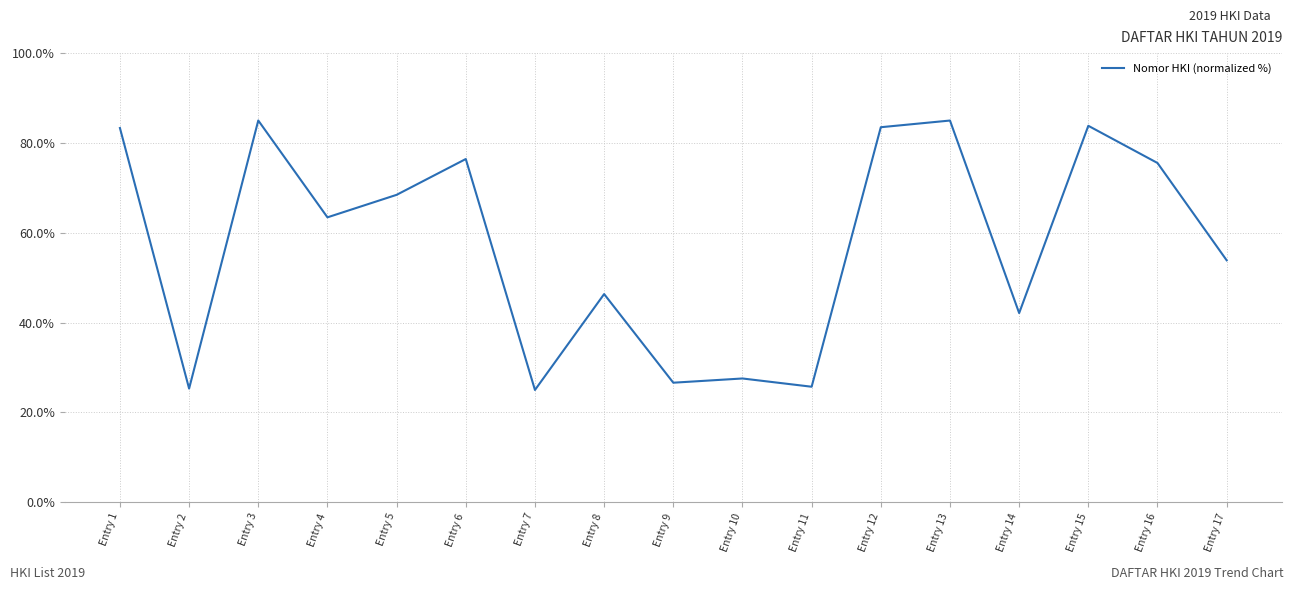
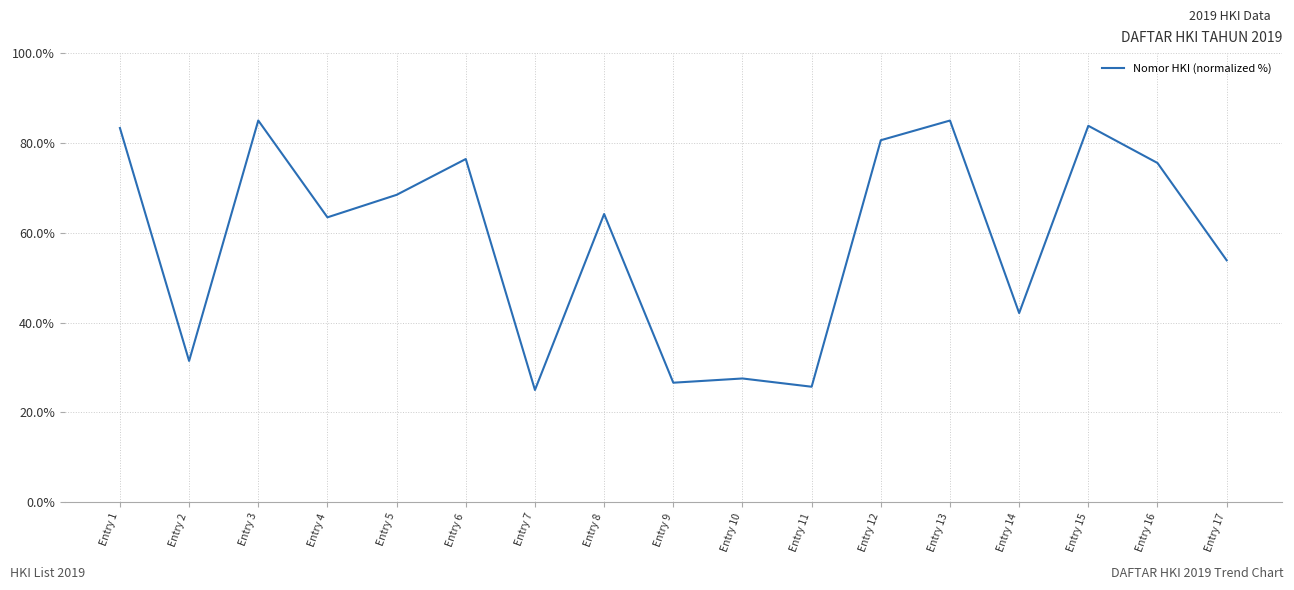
Entry 2: 25% -> 31%
Entry 8: 46% -> 64%
Entry 12: 84% -> 81%
